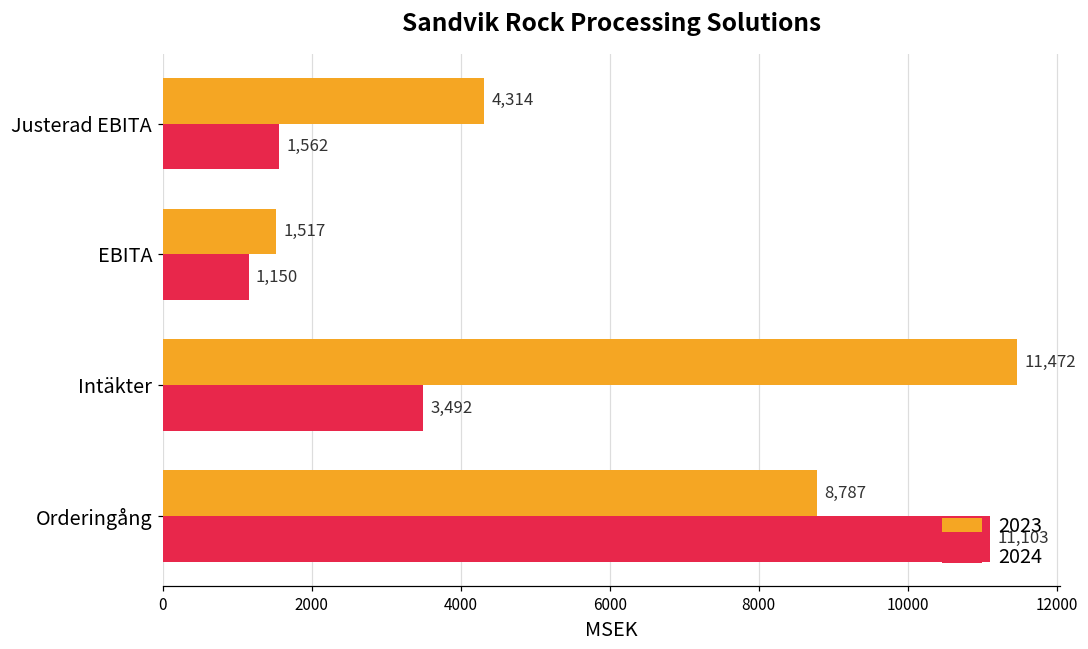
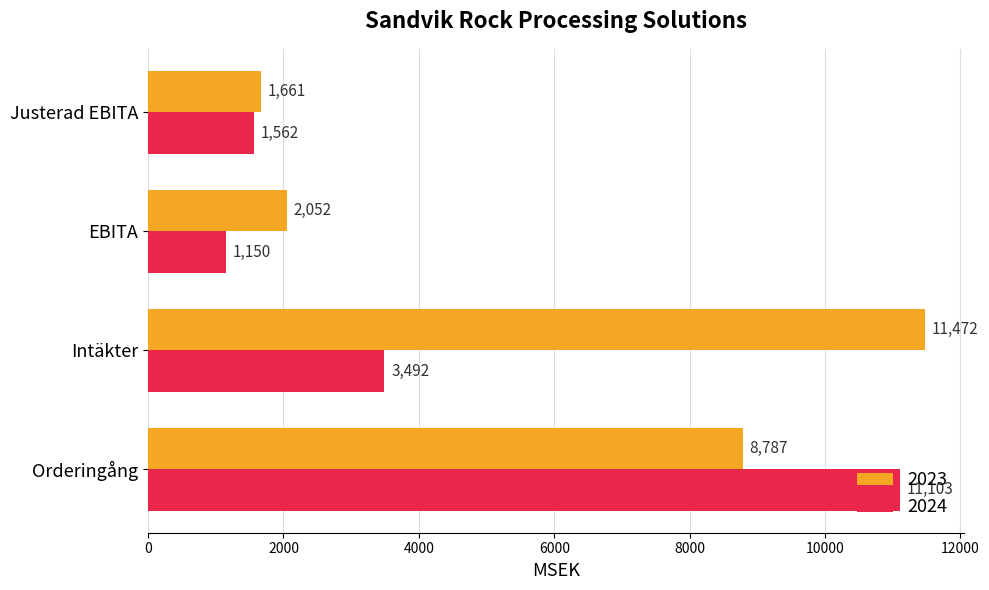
2023, Justerad EBITA: 4,314 -> 1,661
2023, EBITA: 1,517 -> 2,052
